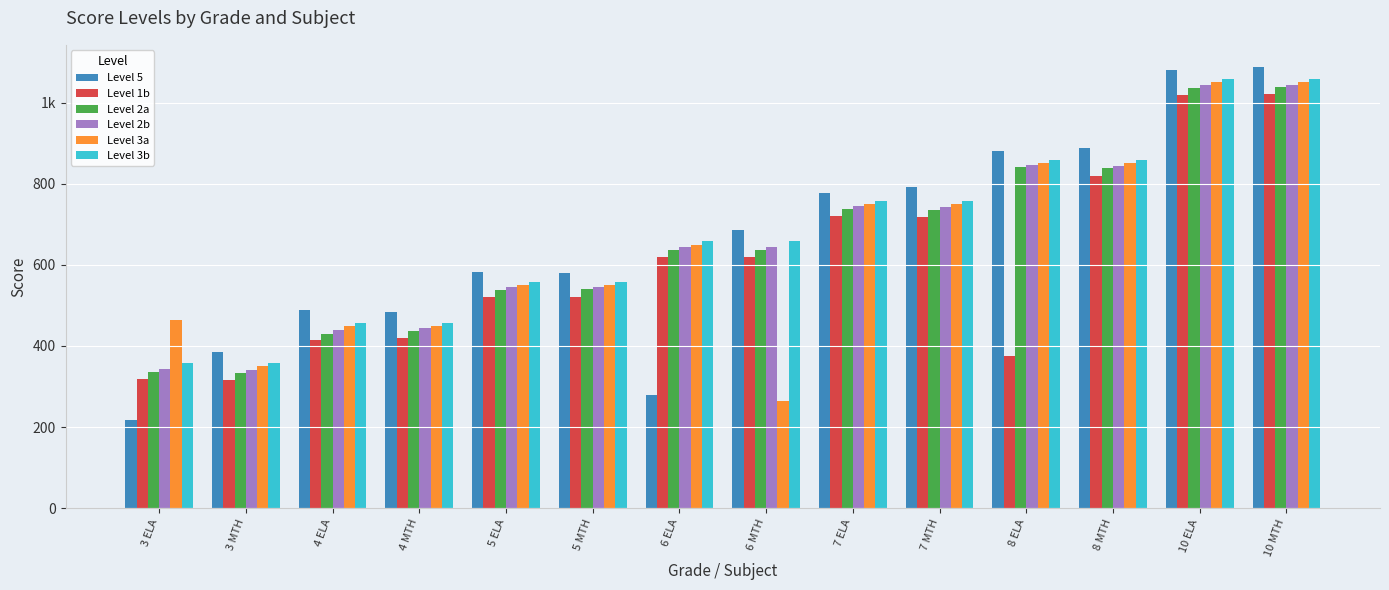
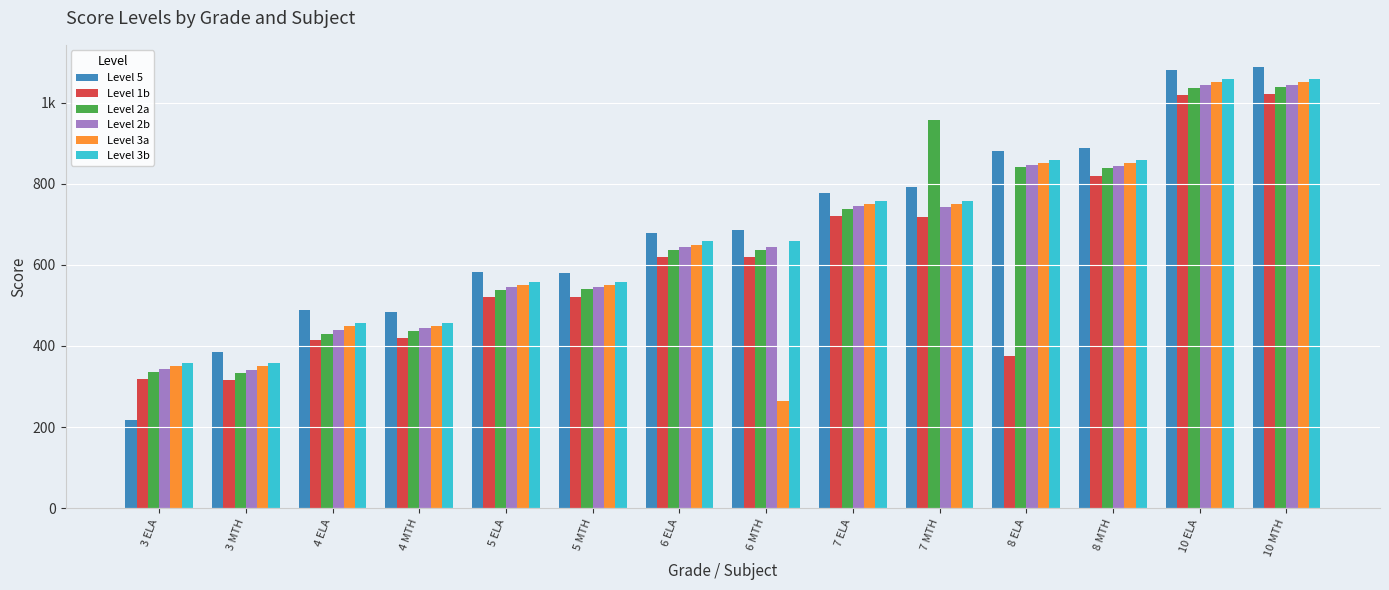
Level 3a, 3 ELA: 460 -> 350
Level 5, 6 ELA: 280 -> 680
Level 2a, 7 MTH: 740 -> 960
